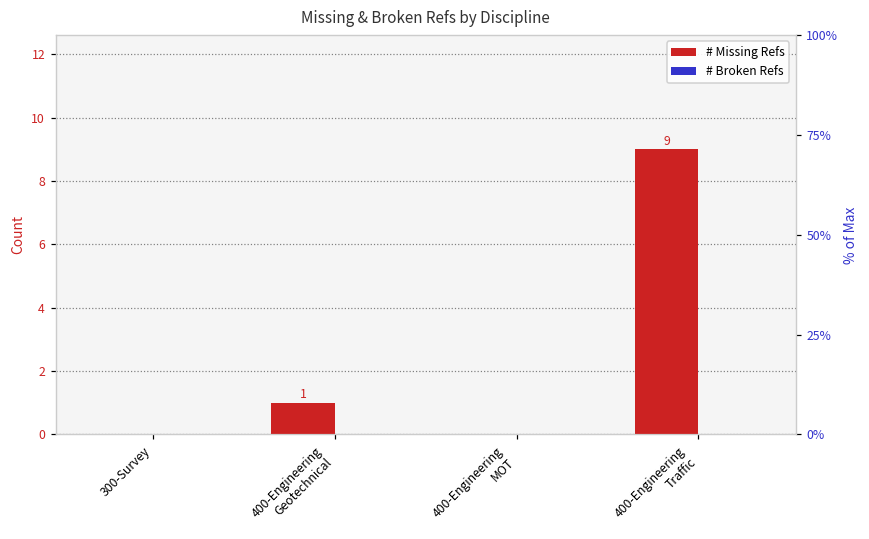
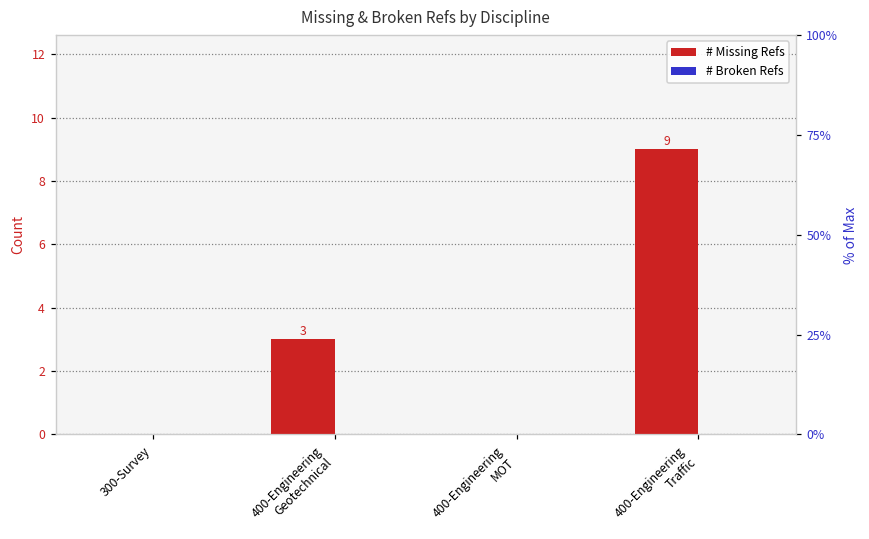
# Missing Refs, 400-Engineering Geotechnical: 1 -> 3
